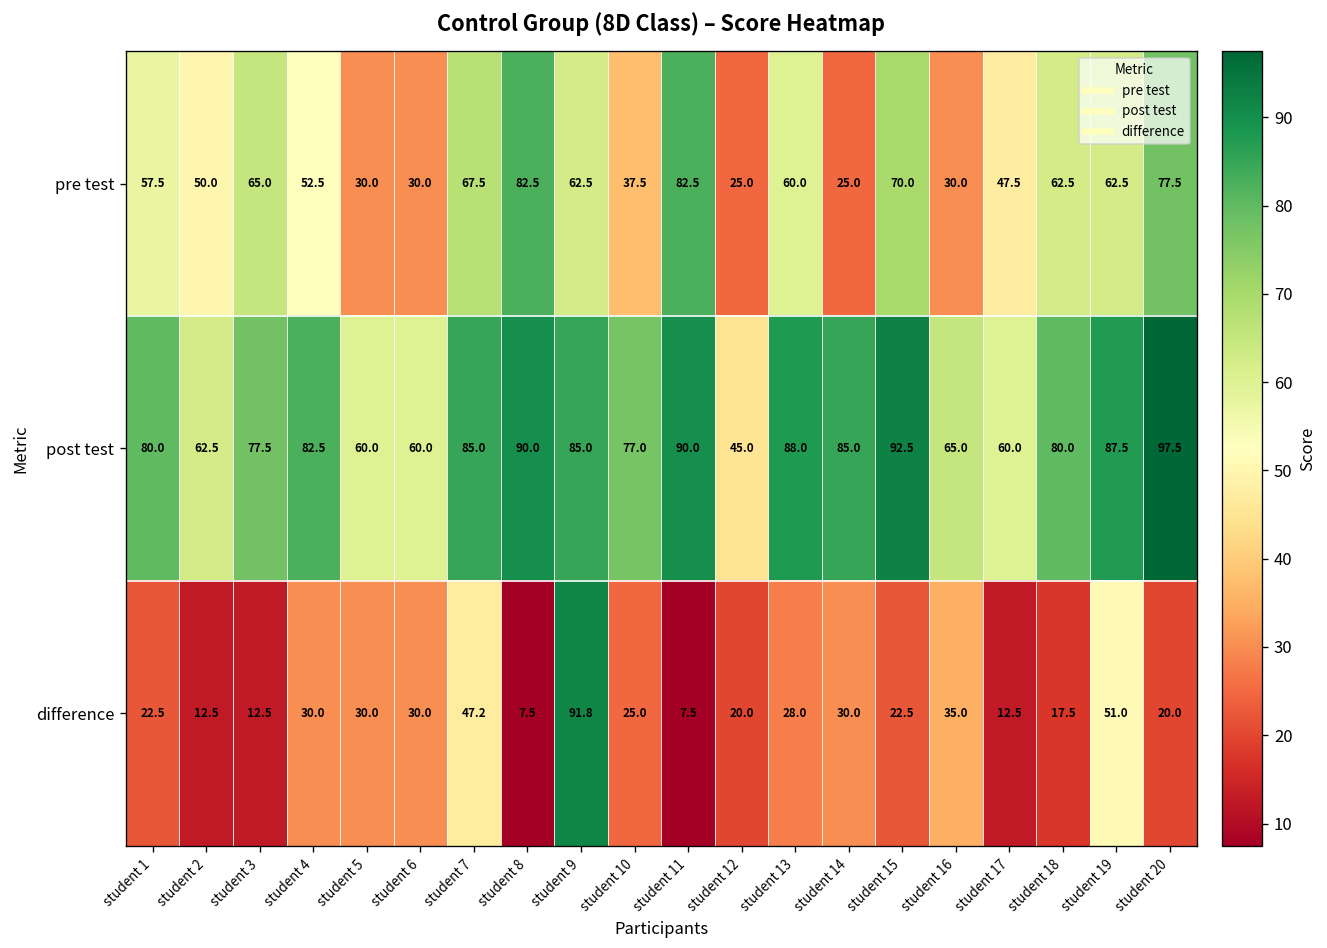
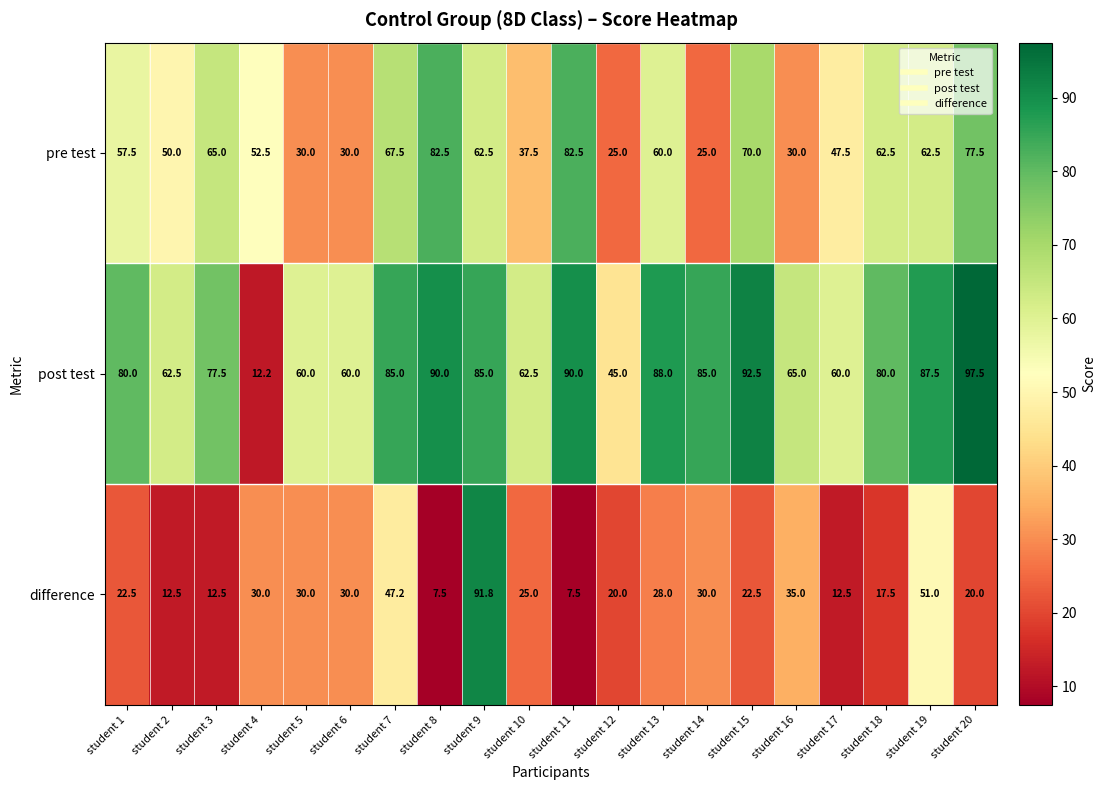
post test, student 4: 82.5 -> 12.2
post test, student 10: 77.0 -> 62.5
